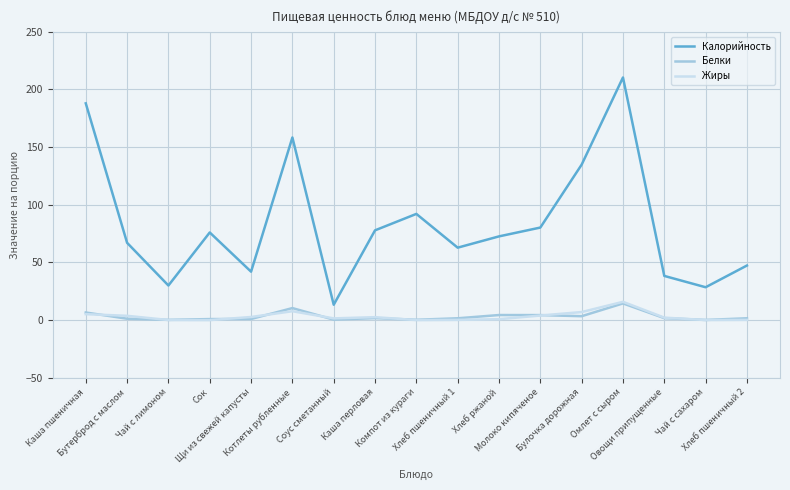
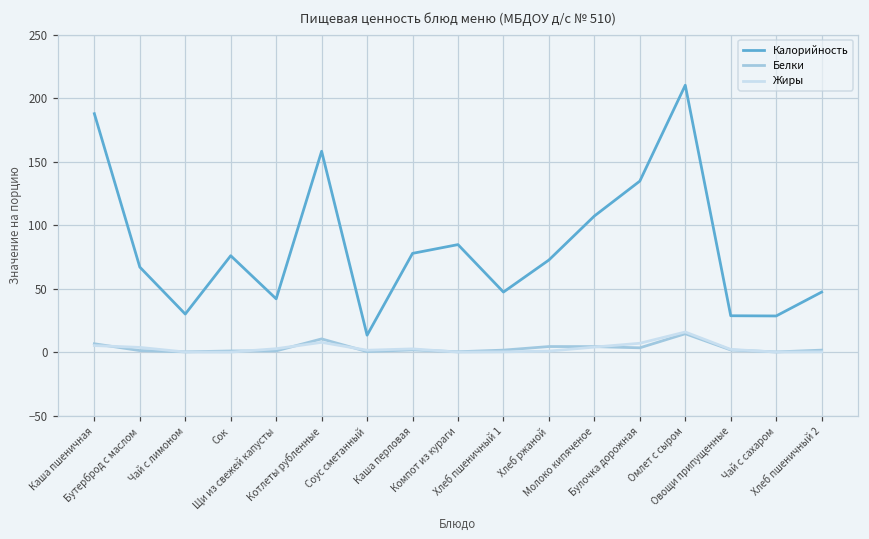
Калорийность, Компот из кураги: 92 -> 85
Калорийность, Хлеб пшеничный 1: 63 -> 47
Калорийность, Молоко кипяченое: 80 -> 107
Калорийность, Овощи припущенные: 38 -> 29
